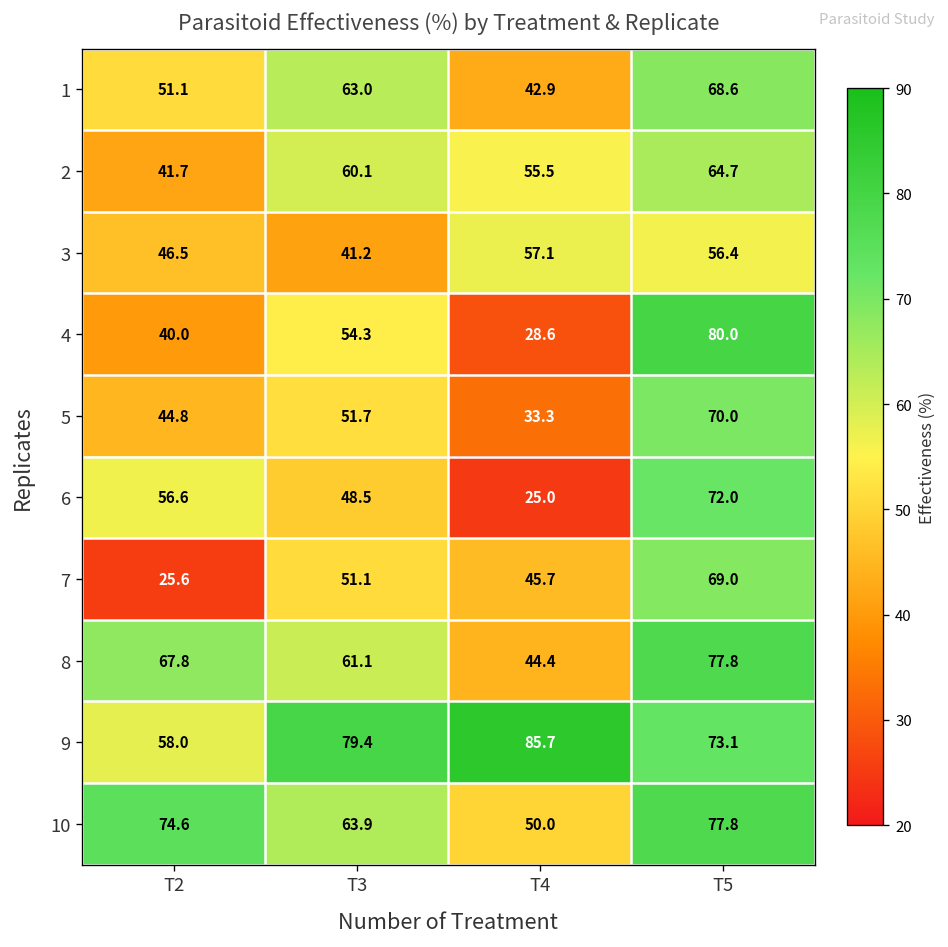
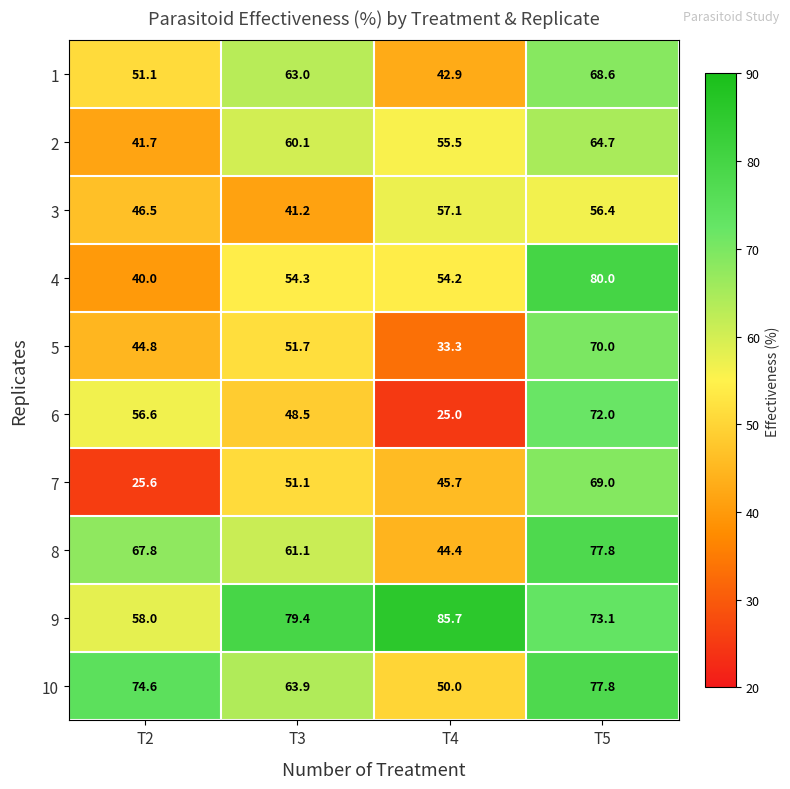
4, T4: 28.6 -> 54.2
